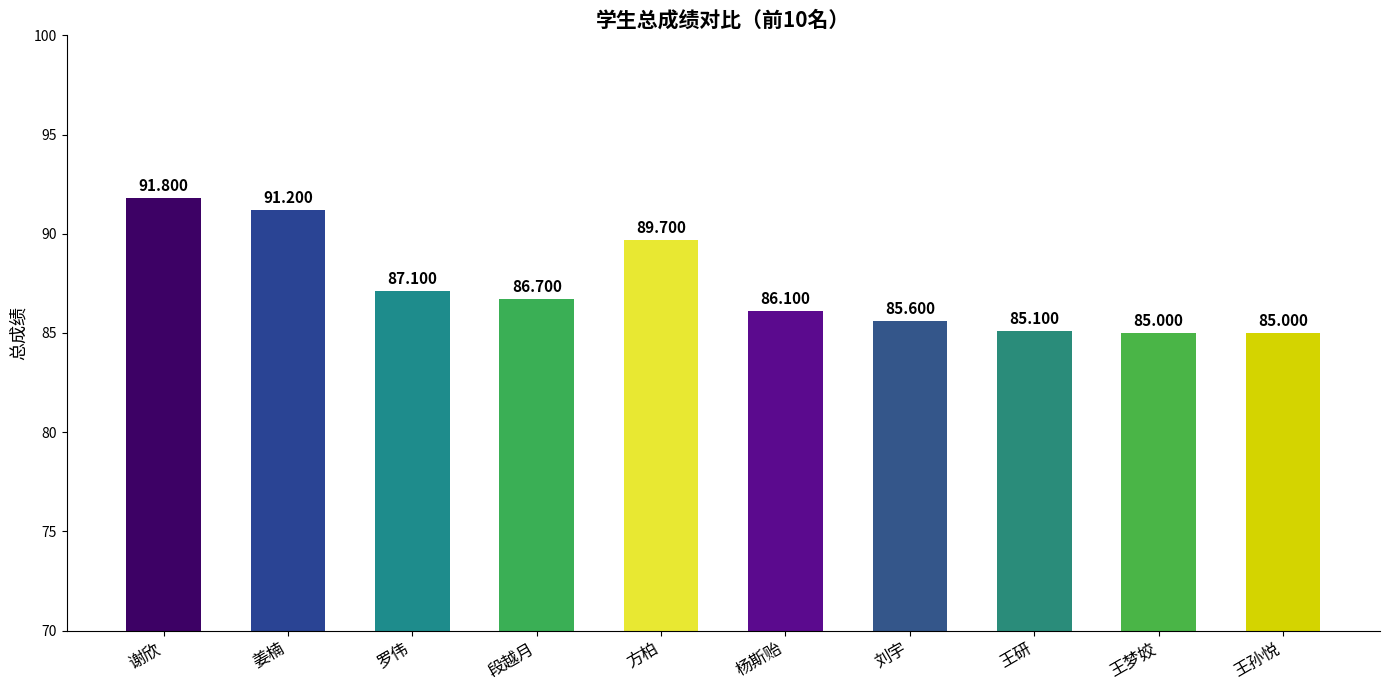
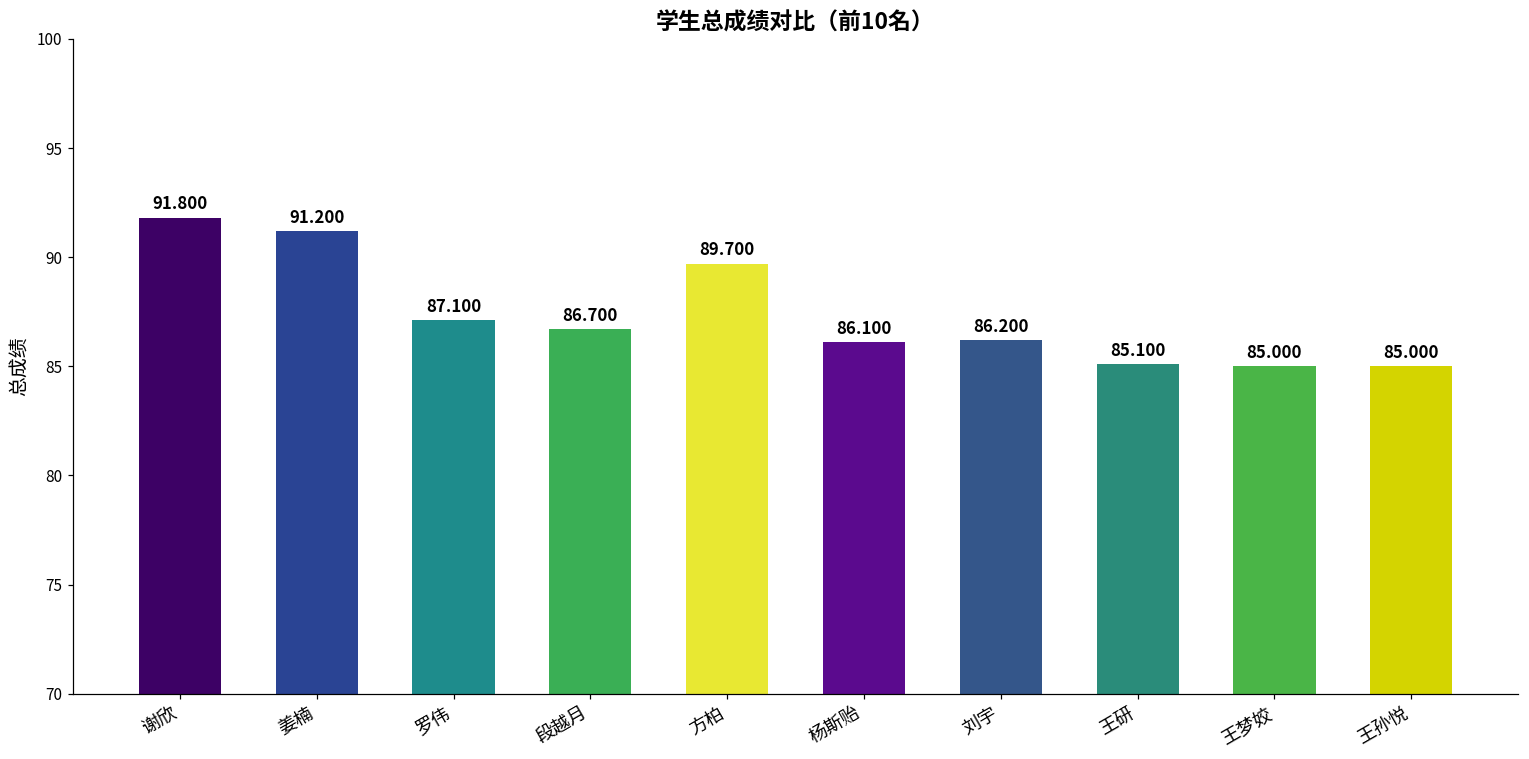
刘宇: 85.600 -> 86.200
